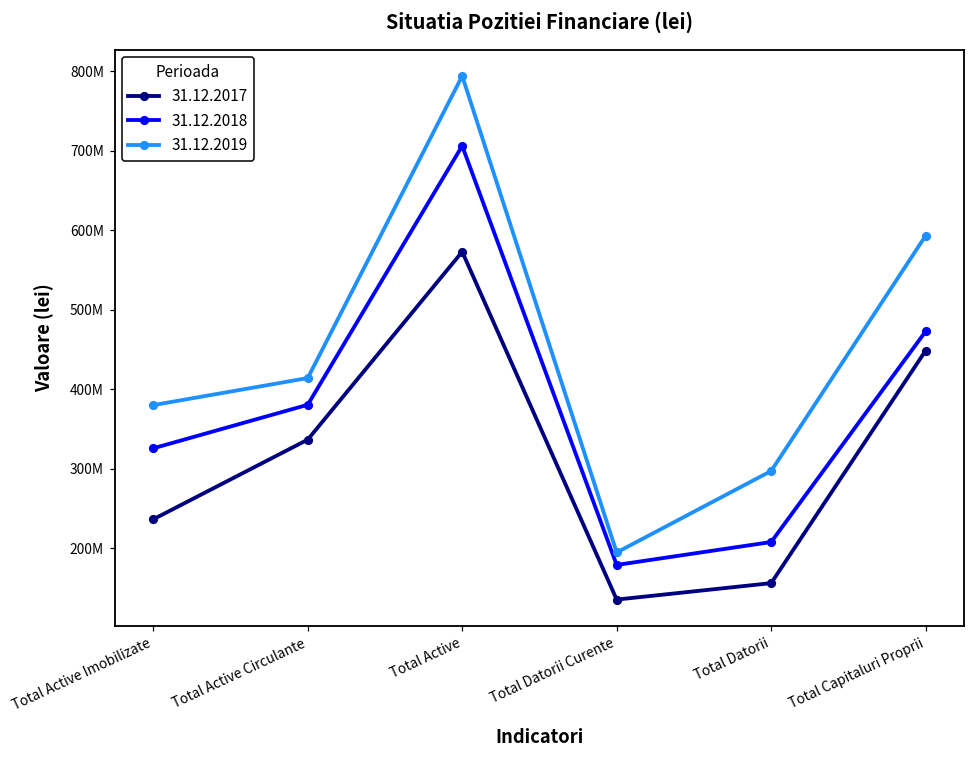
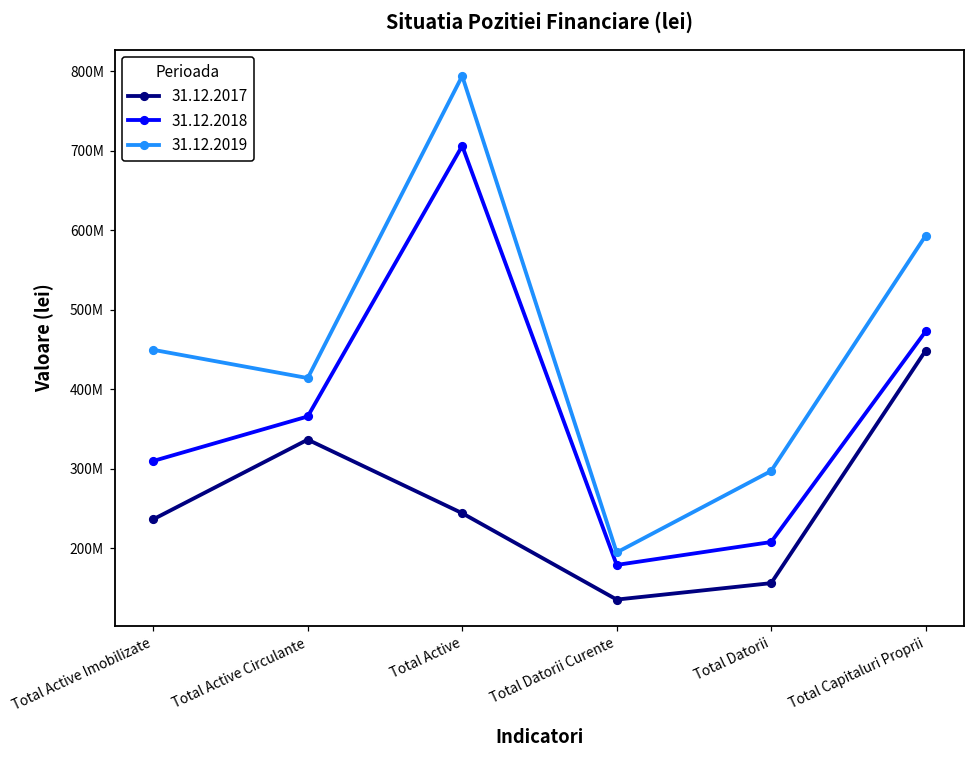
31.12.2018, Total Active Imobilizate: 330000000 -> 310000000
31.12.2019, Total Active Imobilizate: 380000000 -> 450000000
31.12.2018, Total Active Circulante: 380000000 -> 370000000
31.12.2017, Total Active: 570000000 -> 240000000
